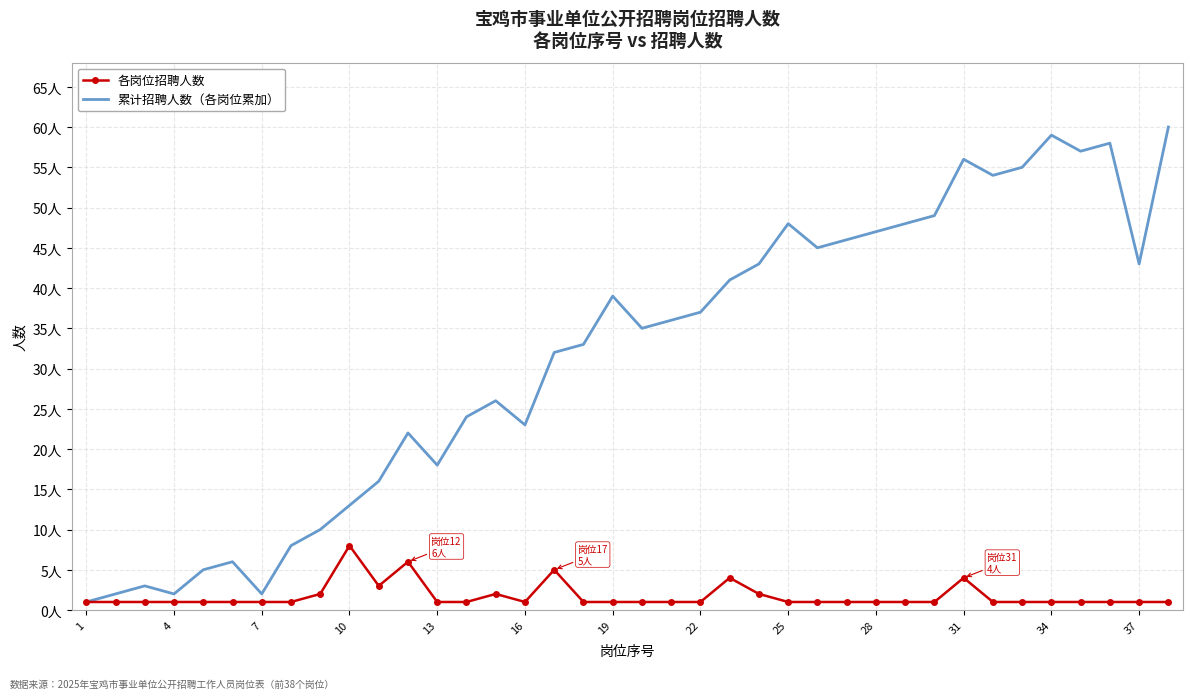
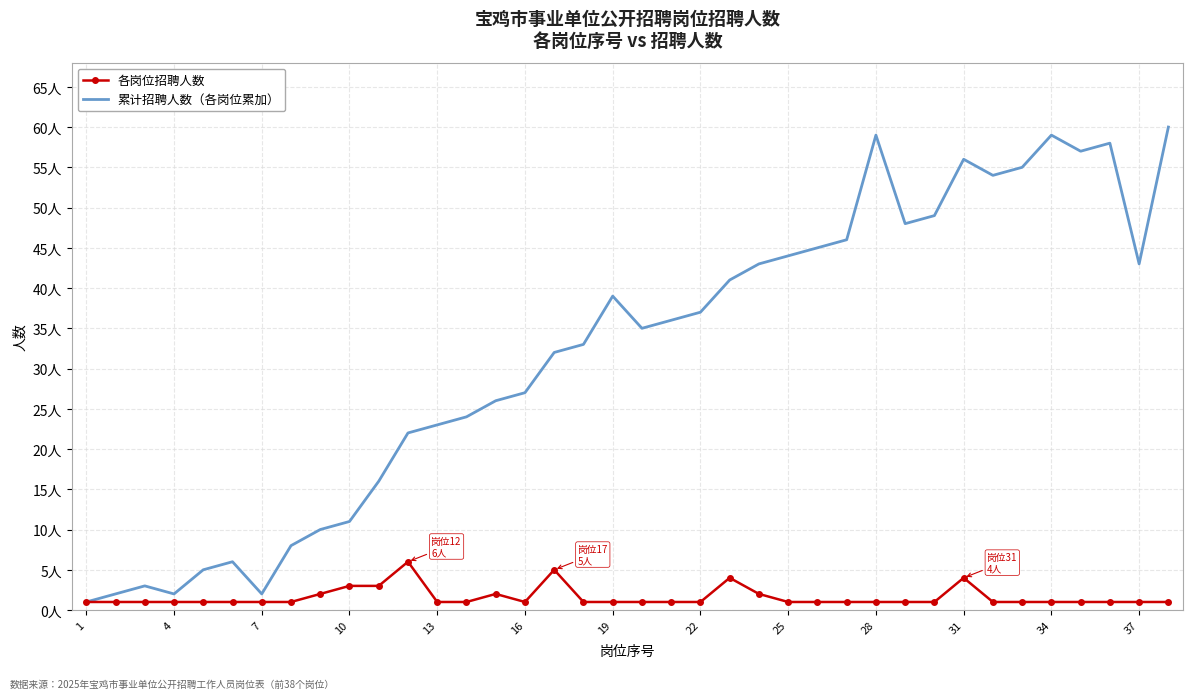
累计招聘人数（各岗位累加）, 10: 13人 -> 11人
各岗位招聘人数, 10: 8人 -> 3人
累计招聘人数（各岗位累加）, 13: 18人 -> 23人
累计招聘人数（各岗位累加）, 16: 23人 -> 27人
累计招聘人数（各岗位累加）, 25: 48人 -> 44人
累计招聘人数（各岗位累加）, 28: 47人 -> 59人
